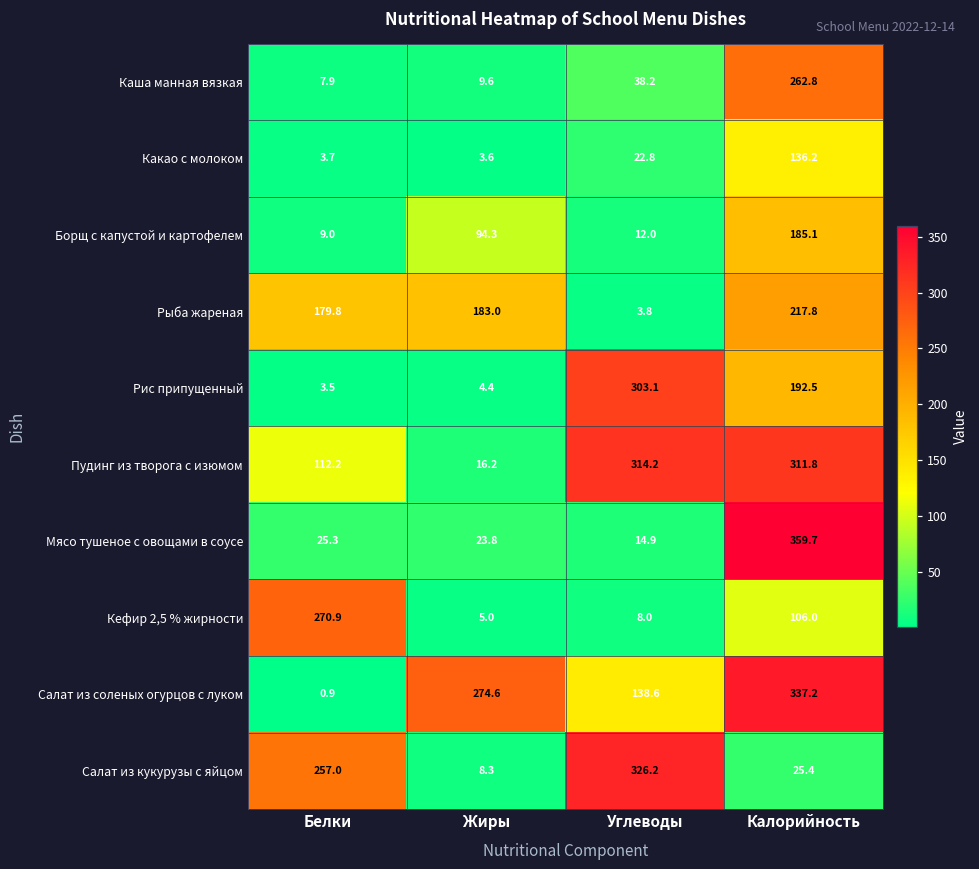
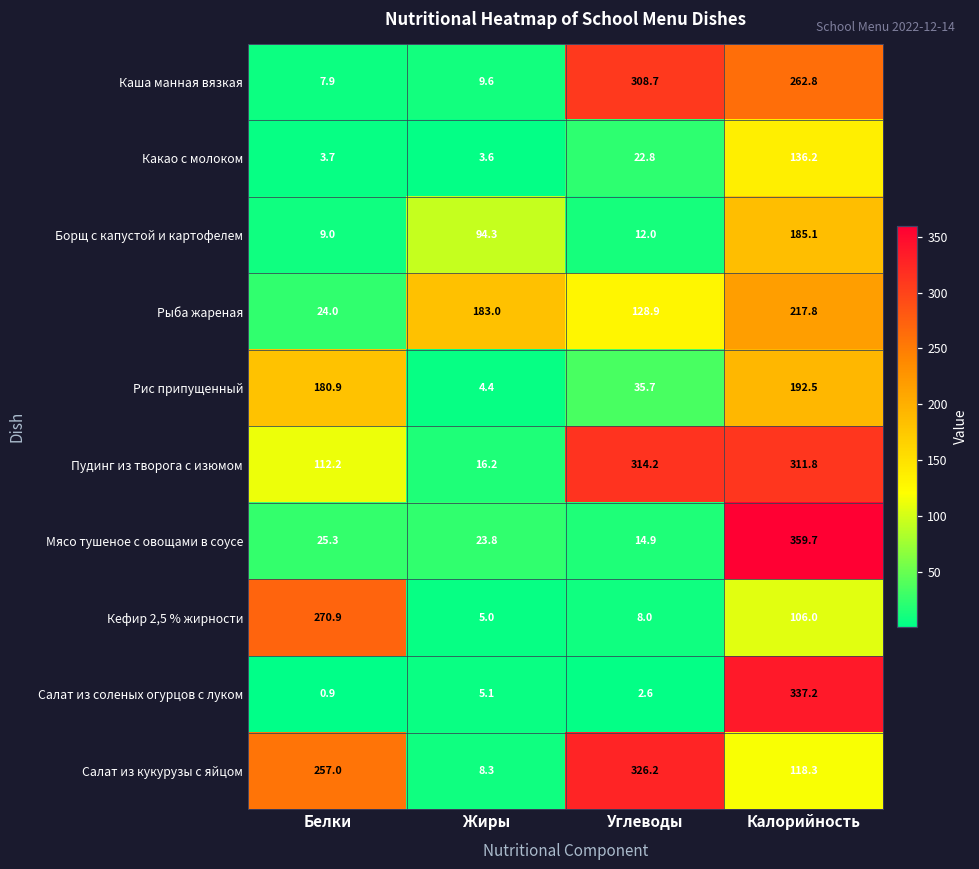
Каша манная вязкая, Углеводы: 38.2 -> 308.7
Рыба жареная, Белки: 179.8 -> 24.0
Рыба жареная, Углеводы: 3.8 -> 128.9
Рис припущенный, Белки: 3.5 -> 180.9
Рис припущенный, Углеводы: 303.1 -> 35.7
Салат из соленых огурцов с луком, Жиры: 274.6 -> 5.1
Салат из соленых огурцов с луком, Углеводы: 138.6 -> 2.6
Салат из кукурузы с яйцом, Калорийность: 25.4 -> 118.3
